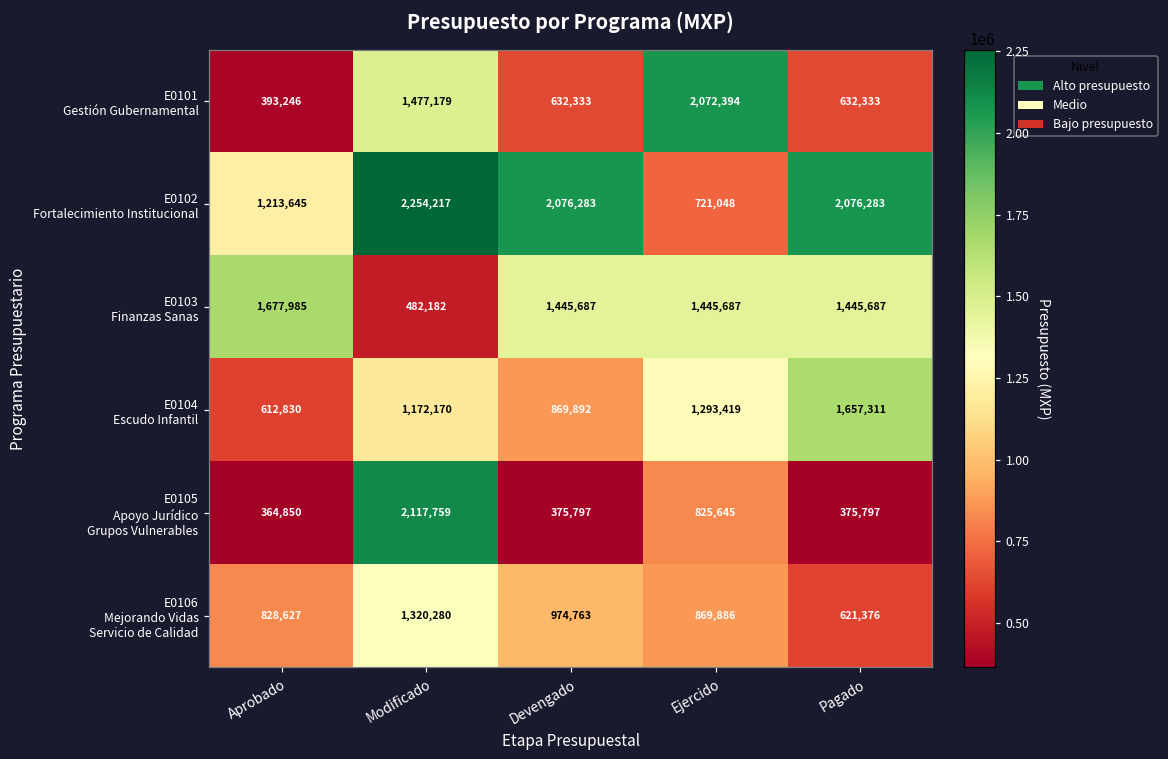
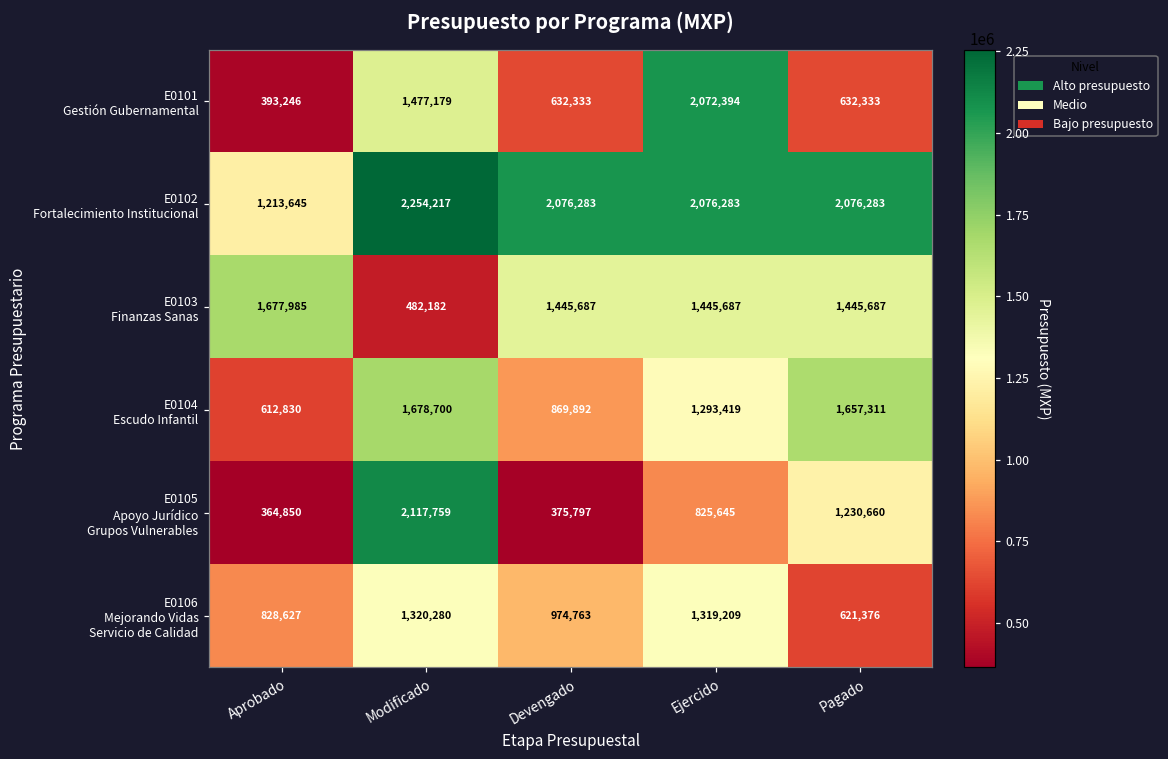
E0102 Fortalecimiento Institucional, Ejercido: 721,048 -> 2,076,283
E0104 Escudo Infantil, Modificado: 1,172,170 -> 1,678,700
E0105 Apoyo Jurídico Grupos Vulnerables, Pagado: 375,797 -> 1,230,660
E0106 Mejorando Vidas Servicio de Calidad, Ejercido: 869,886 -> 1,319,209
